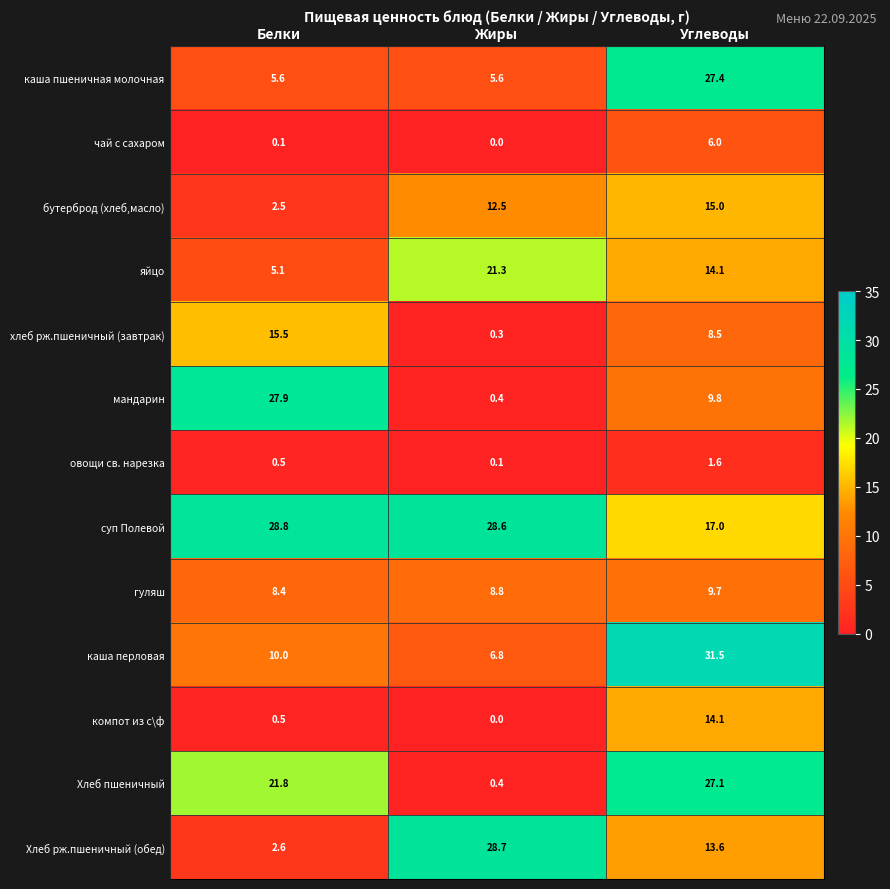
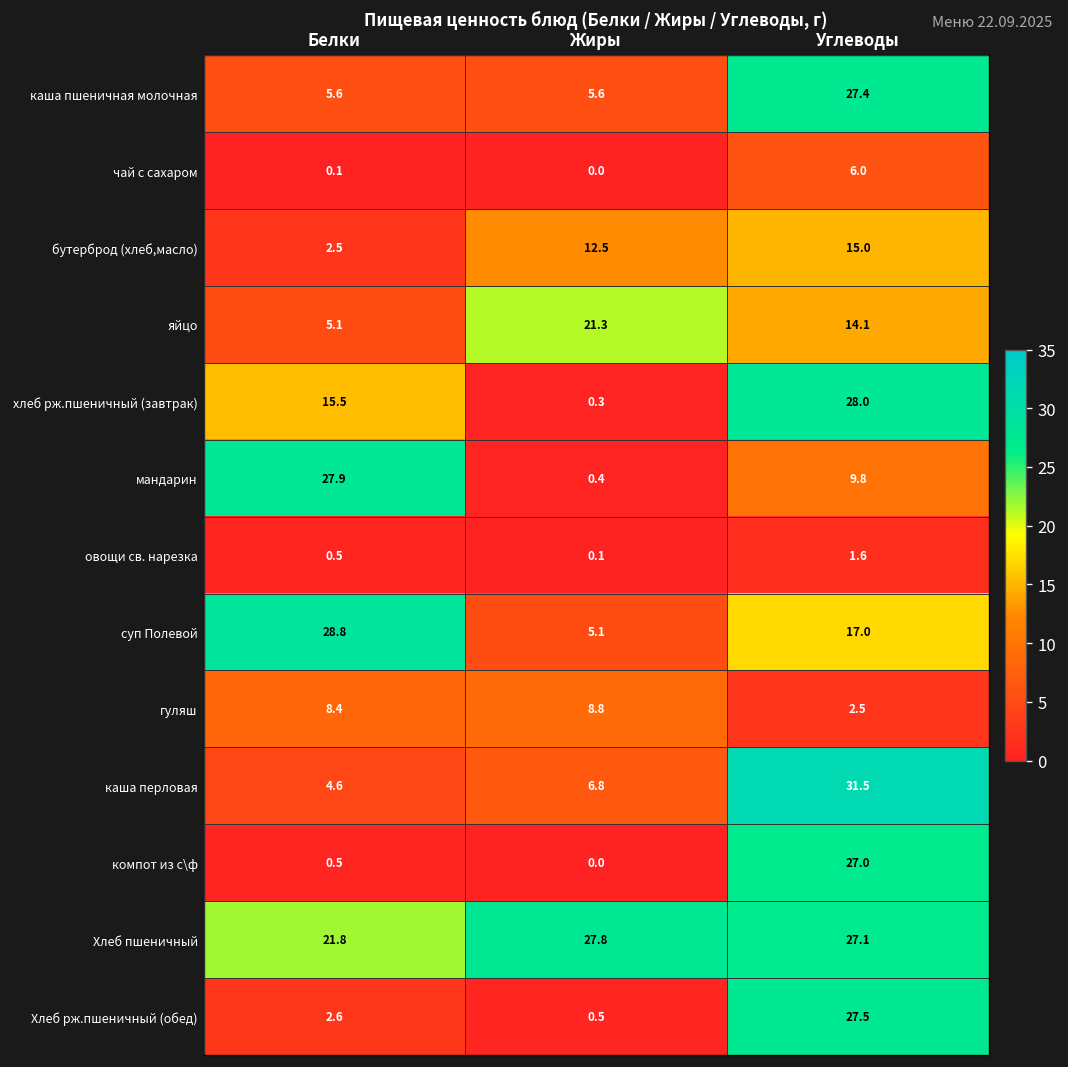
хлеб рж.пшеничный (завтрак), Углеводы: 8.5 -> 28.0
суп Полевой, Жиры: 28.6 -> 5.1
гуляш, Углеводы: 9.7 -> 2.5
каша перловая, Белки: 10.0 -> 4.6
компот из с\ф, Углеводы: 14.1 -> 27.0
Хлеб пшеничный, Жиры: 0.4 -> 27.8
Хлеб рж.пшеничный (обед), Жиры: 28.7 -> 0.5
Хлеб рж.пшеничный (обед), Углеводы: 13.6 -> 27.5
